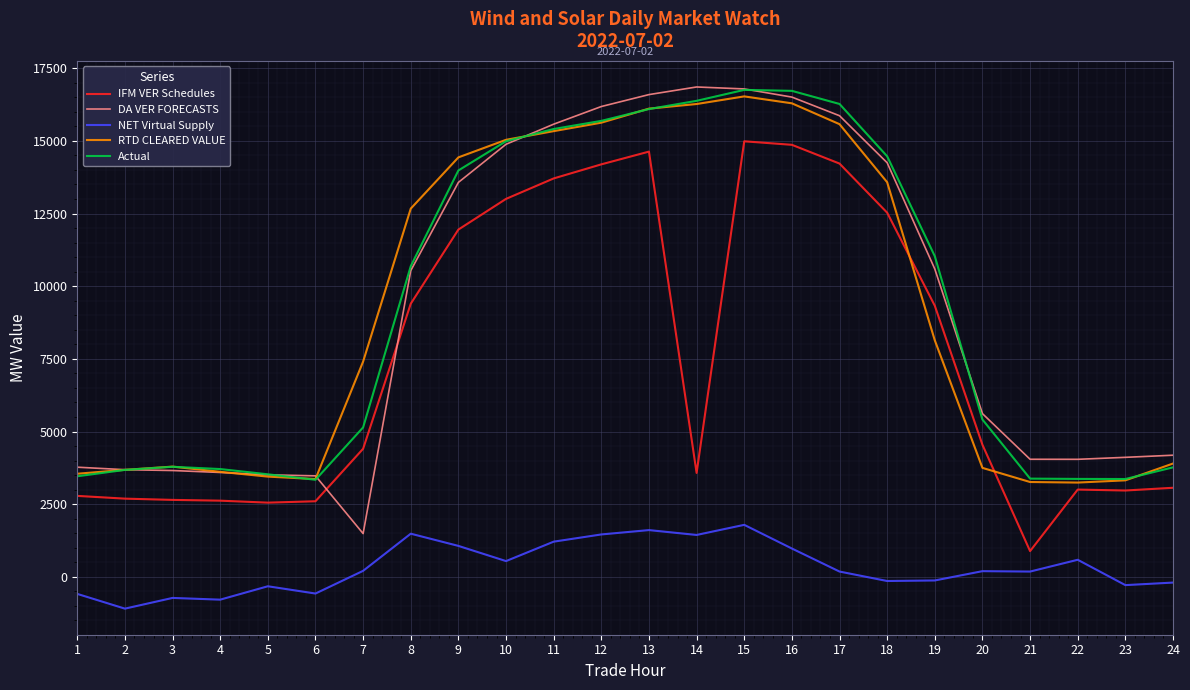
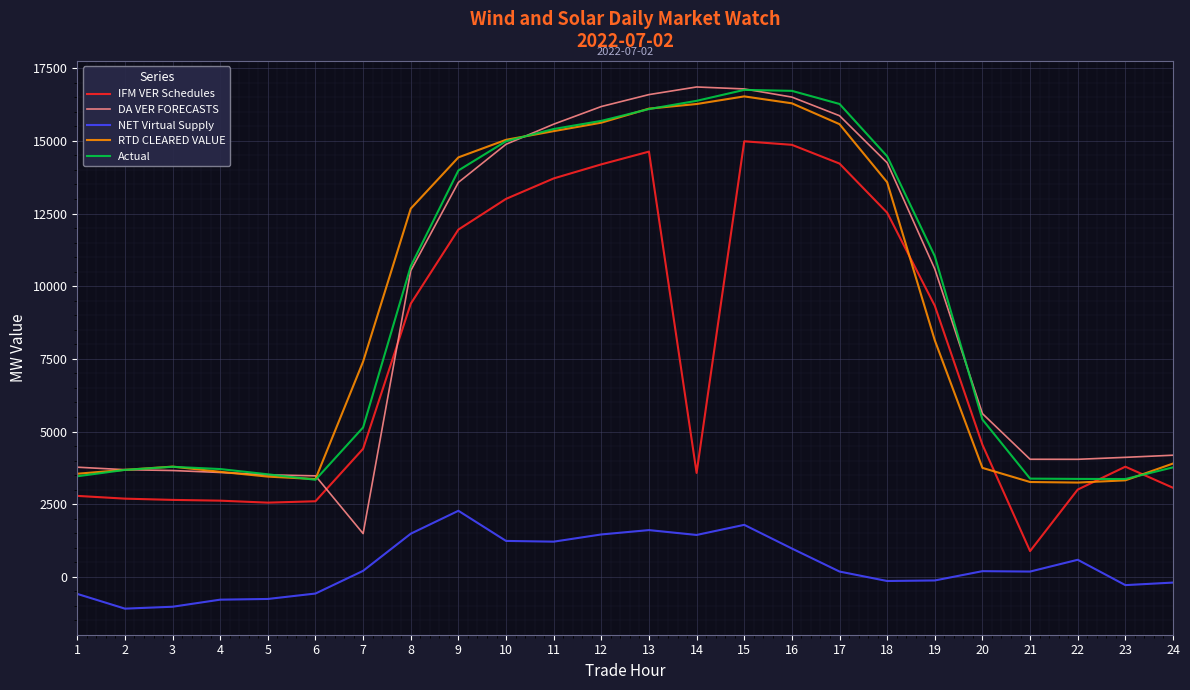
NET Virtual Supply, 3: -700 -> -1000
NET Virtual Supply, 5: -300 -> -800
NET Virtual Supply, 9: 1100 -> 2300
NET Virtual Supply, 10: 500 -> 1200
IFM VER Schedules, 23: 3000 -> 3800
